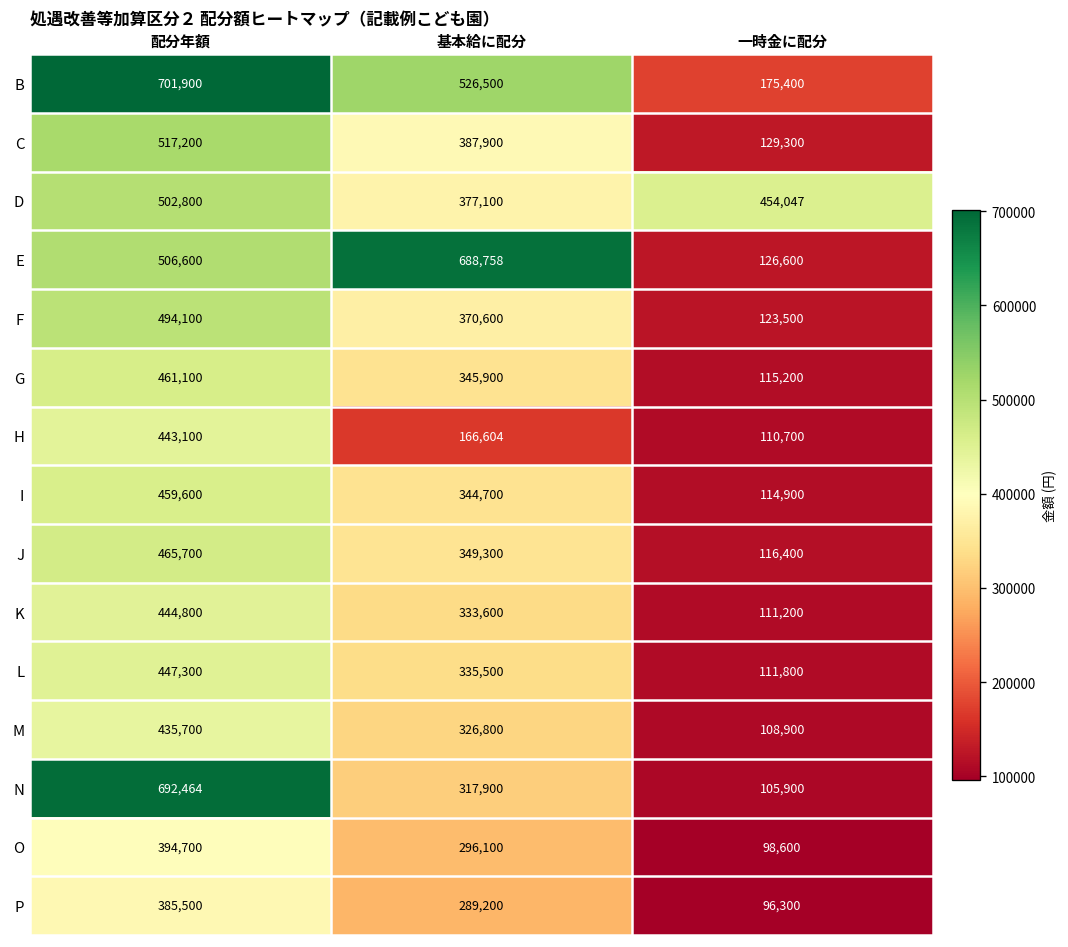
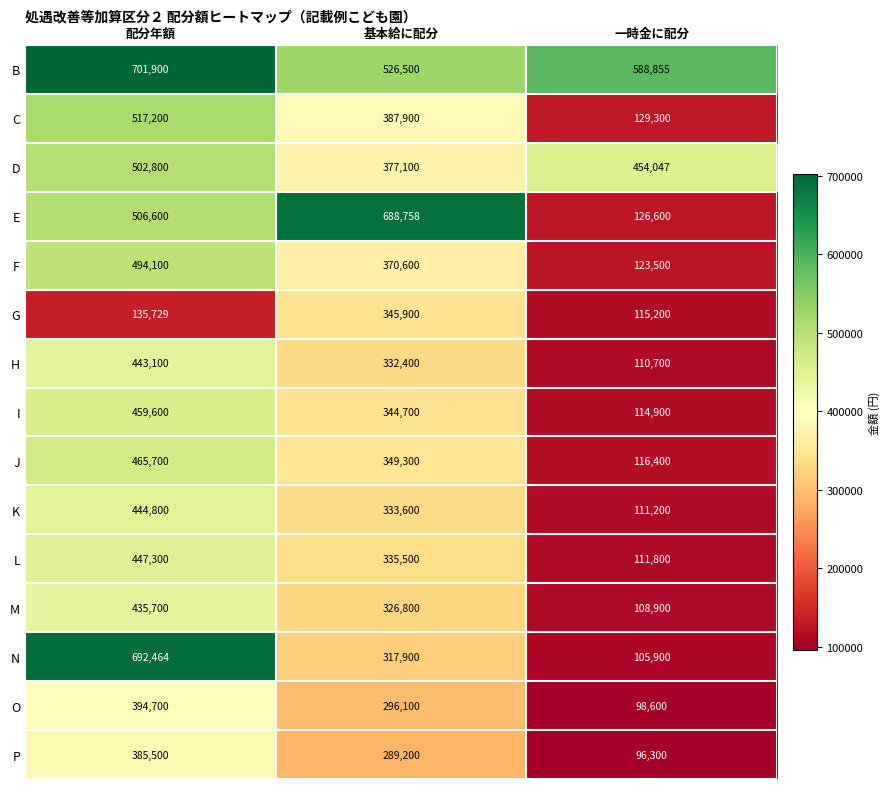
B, 一時金に配分: 175,400 -> 588,855
G, 配分年額: 461,100 -> 135,729
H, 基本給に配分: 166,604 -> 332,400
